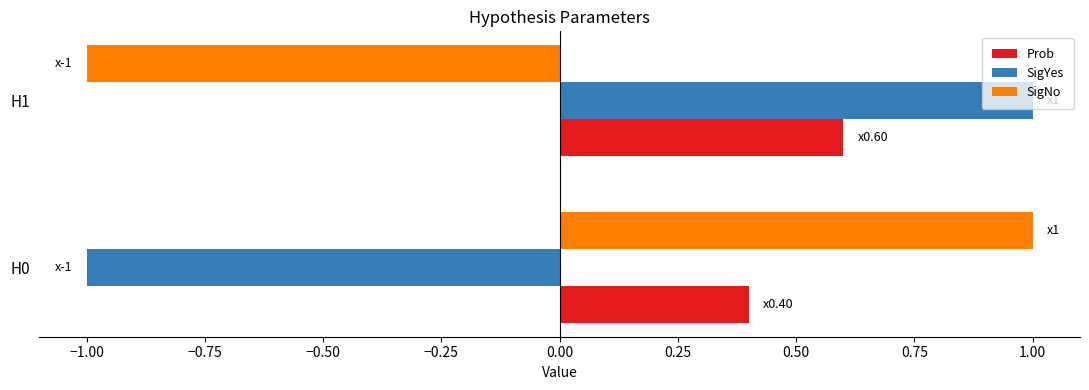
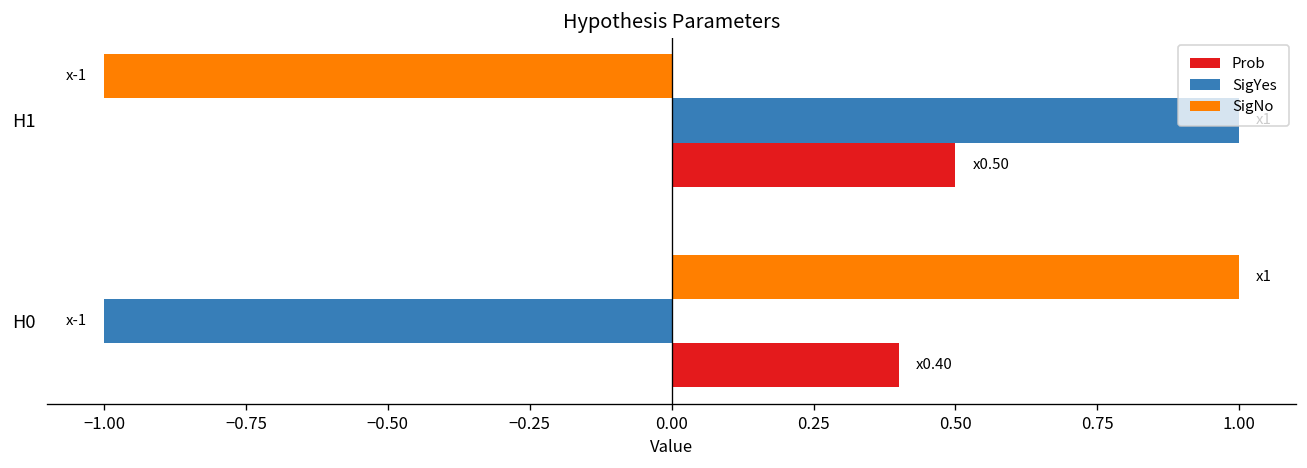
Prob, H1: 0.60 -> 0.50
